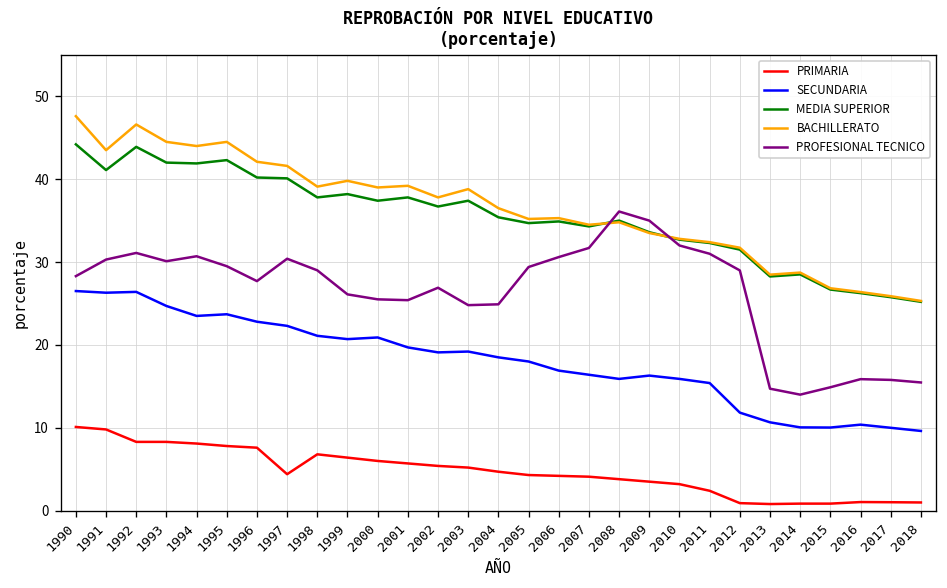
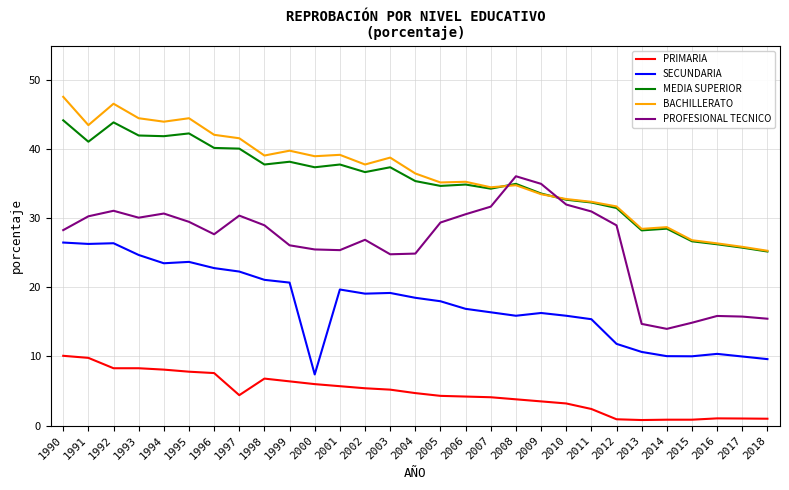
SECUNDARIA, 2000: 21 -> 7
